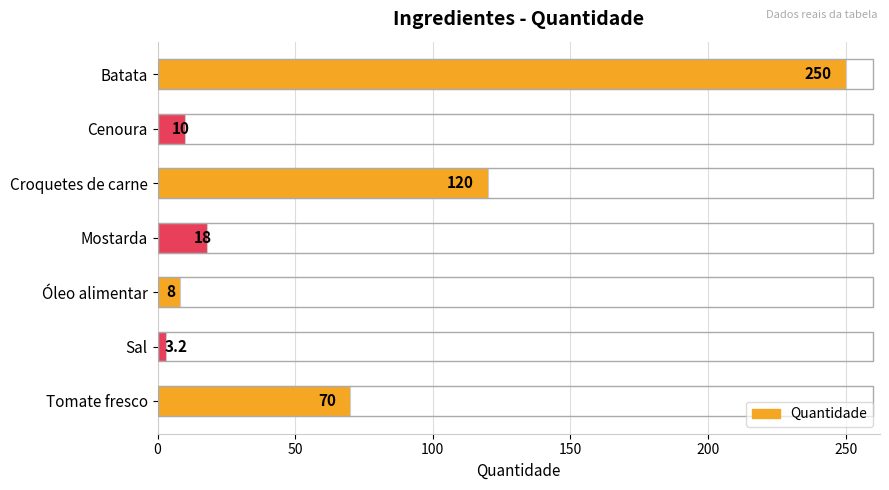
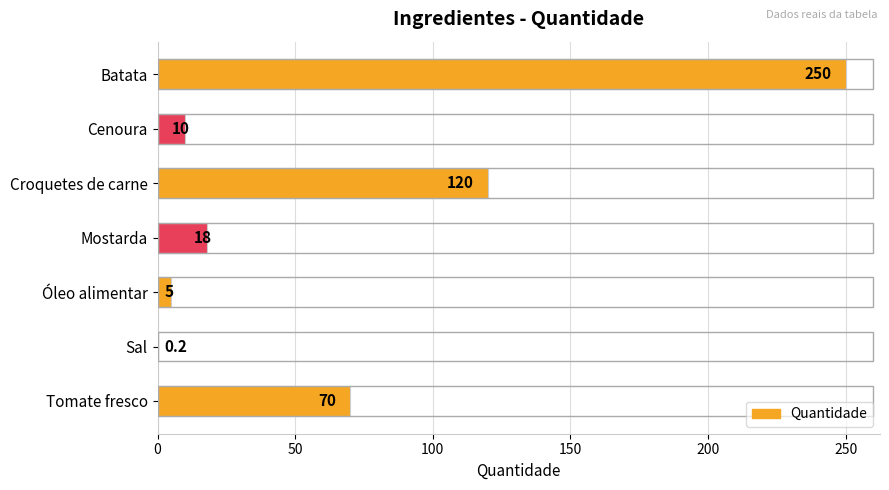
Óleo alimentar: 8 -> 5
Sal: 3.2 -> 0.2
